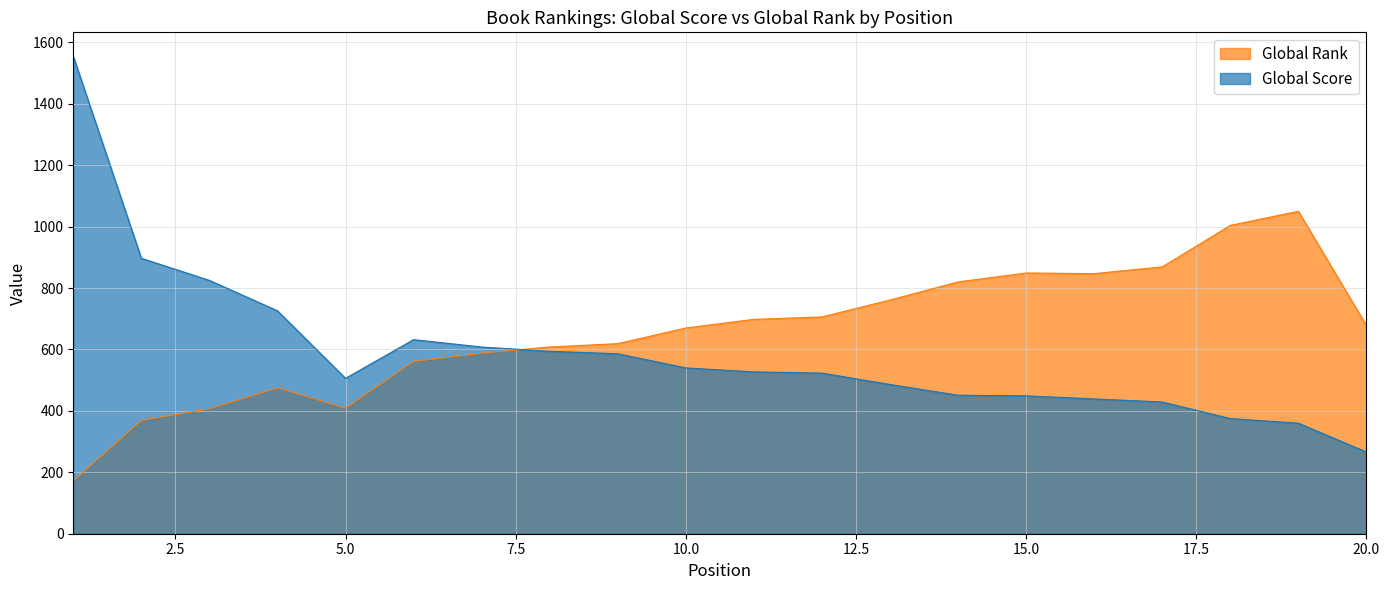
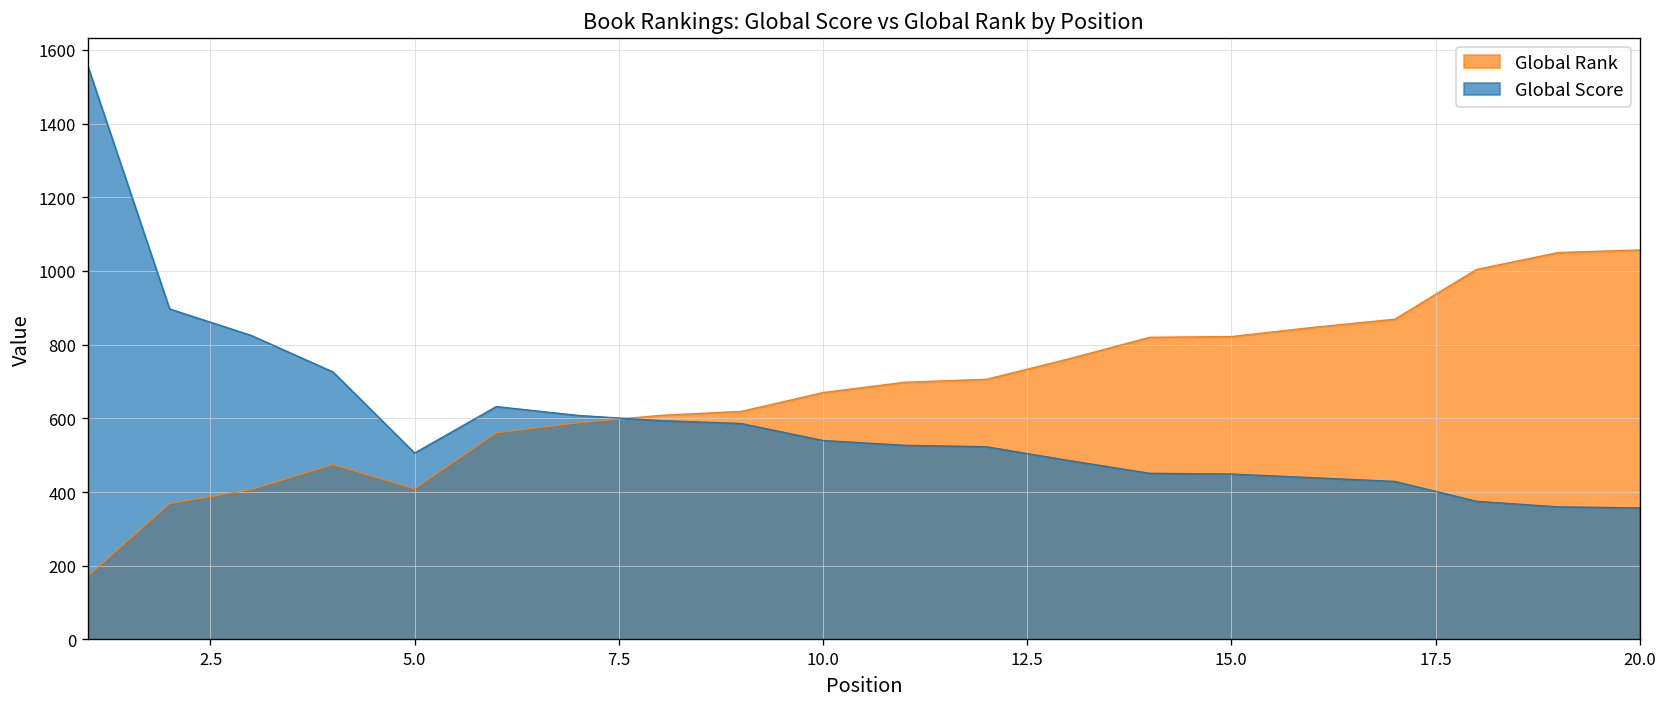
Global Rank, 15.0: 850 -> 820
Global Rank, 20.0: 680 -> 1060
Global Score, 20.0: 270 -> 360
